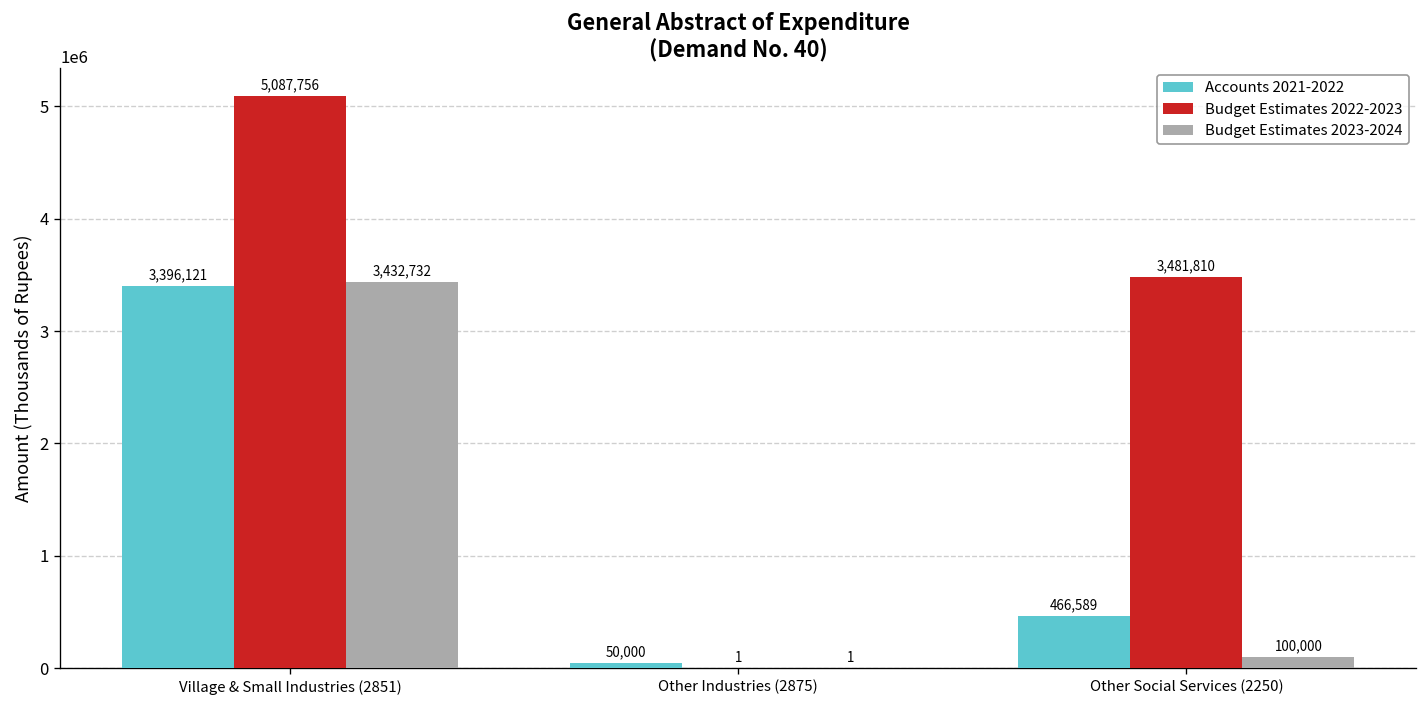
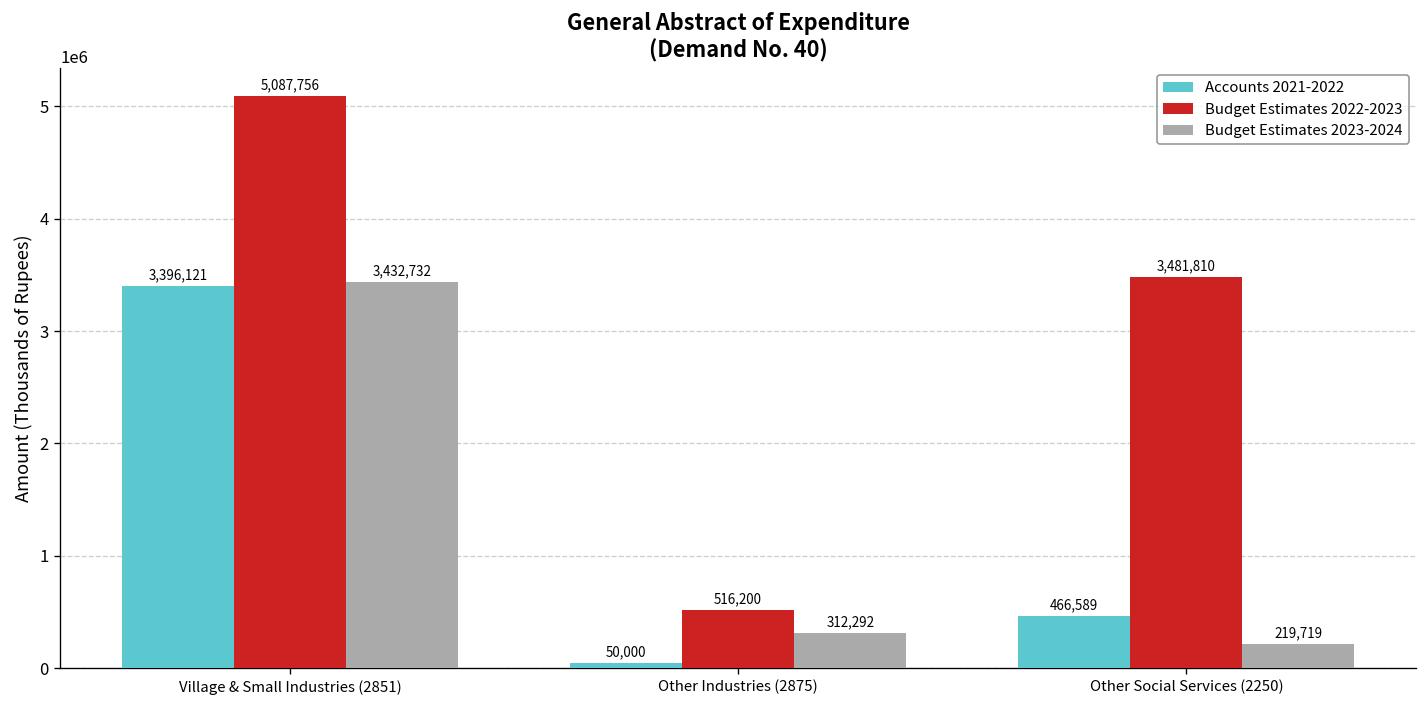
Budget Estimates 2022-2023, Other Industries (2875): 1 -> 516,200
Budget Estimates 2023-2024, Other Industries (2875): 1 -> 312,292
Budget Estimates 2023-2024, Other Social Services (2250): 100,000 -> 219,719
